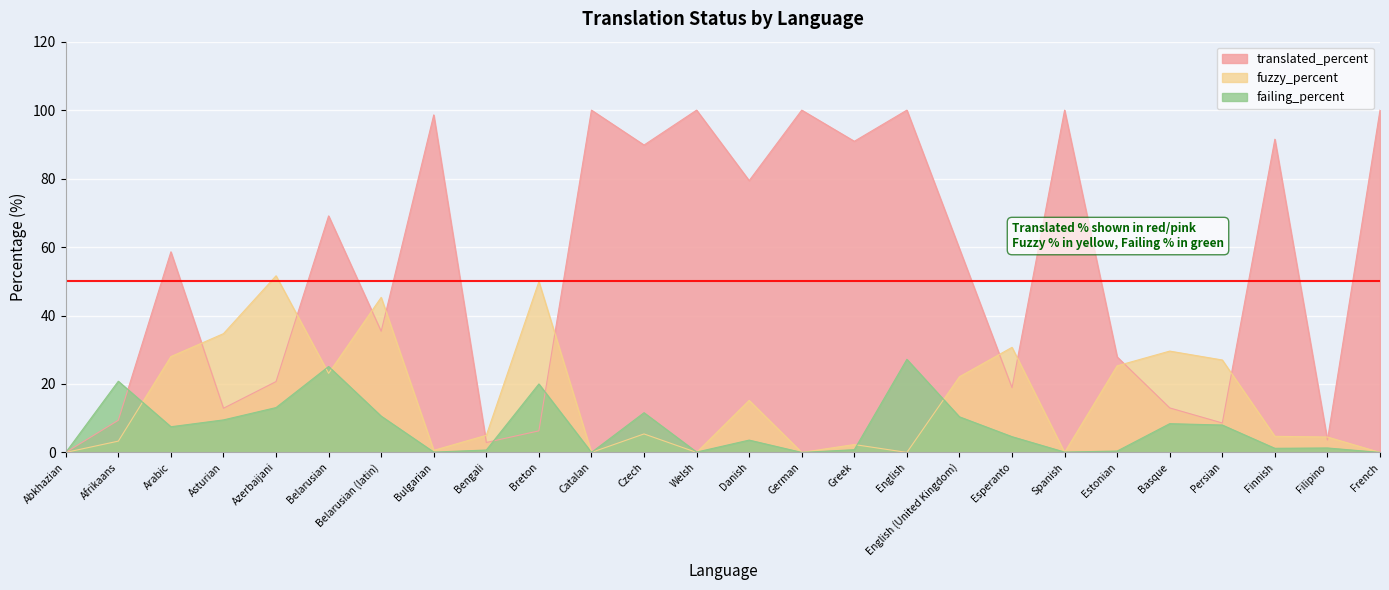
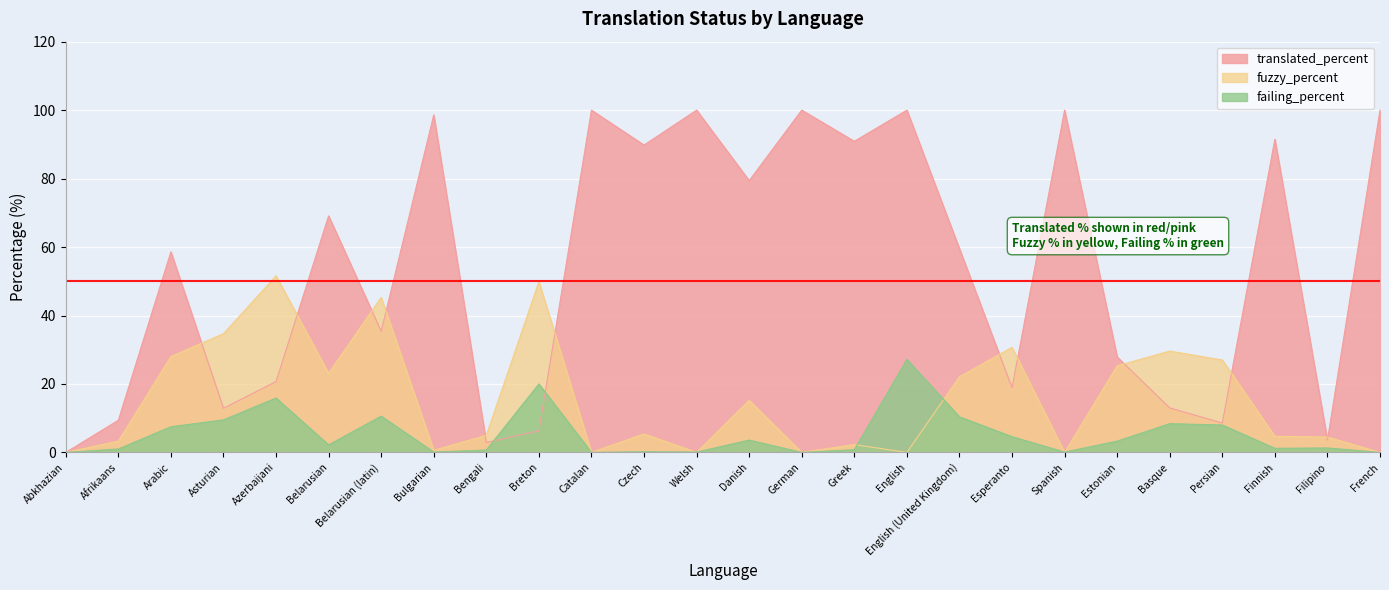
failing_percent, Afrikaans: 21 -> 1
failing_percent, Azerbaijani: 13 -> 16
failing_percent, Belarusian: 25 -> 2
failing_percent, Czech: 12 -> 0
failing_percent, Estonian: 0 -> 3
